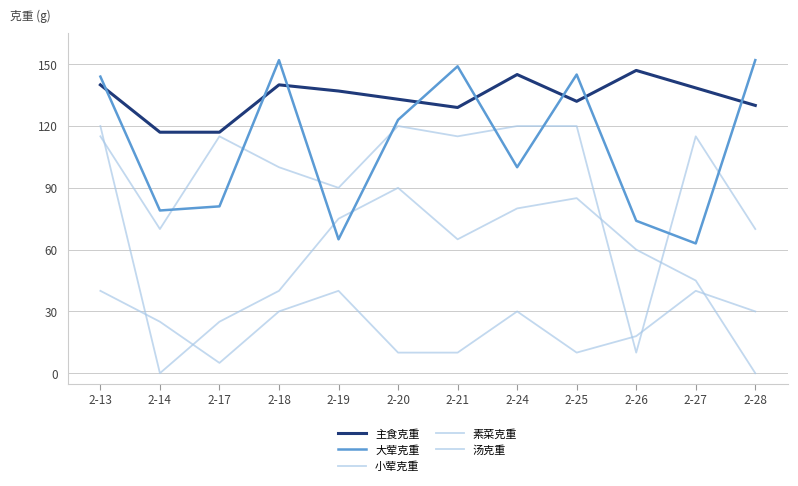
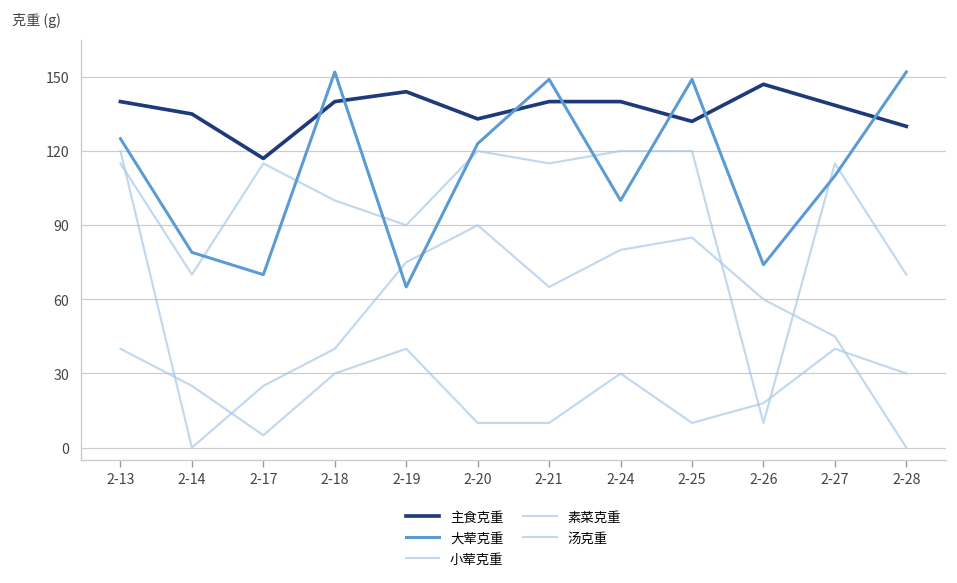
大荤克重, 2-13: 144 -> 125
主食克重, 2-14: 117 -> 135
大荤克重, 2-17: 81 -> 70
主食克重, 2-19: 137 -> 144
主食克重, 2-21: 129 -> 140
主食克重, 2-24: 145 -> 140
大荤克重, 2-25: 145 -> 149
大荤克重, 2-27: 63 -> 110
